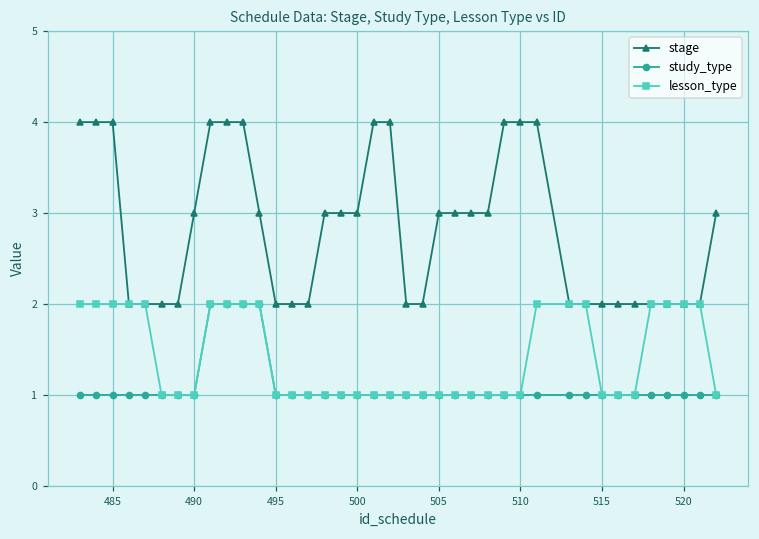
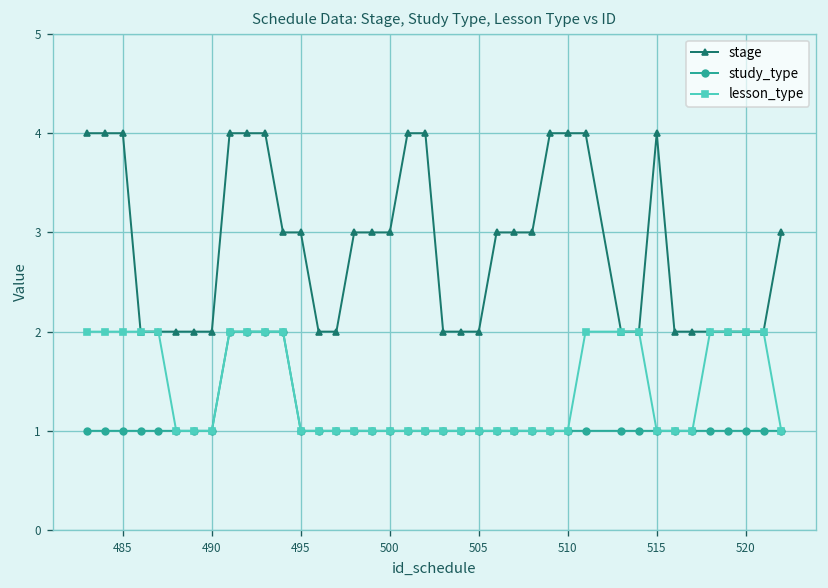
stage, 490: 3 -> 2
stage, 495: 2 -> 3
stage, 505: 3 -> 2
stage, 515: 2 -> 4
